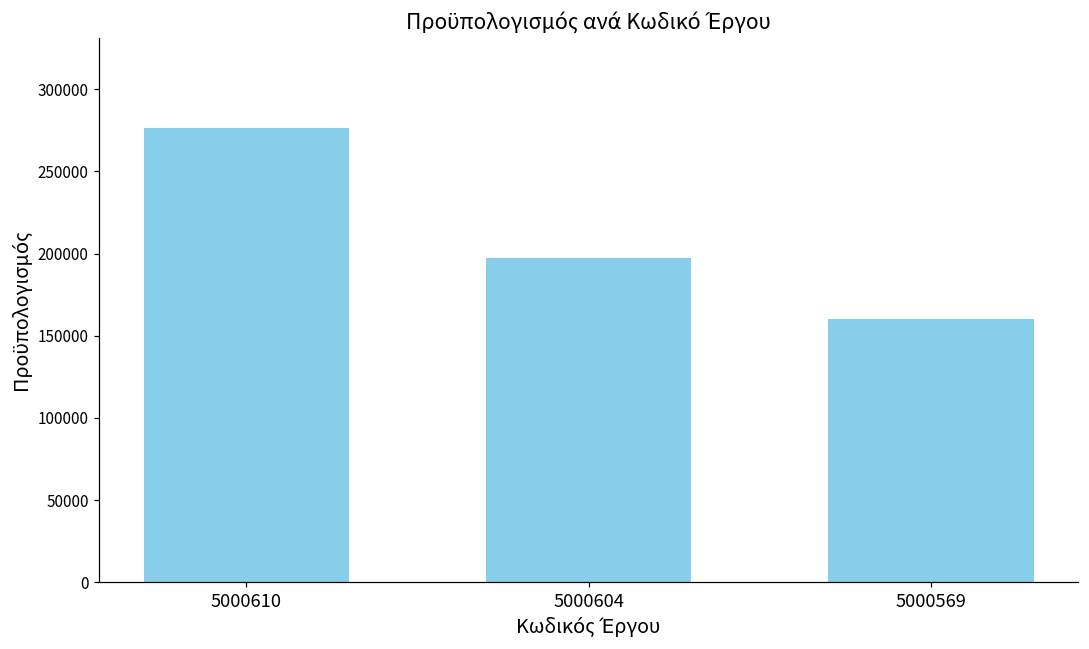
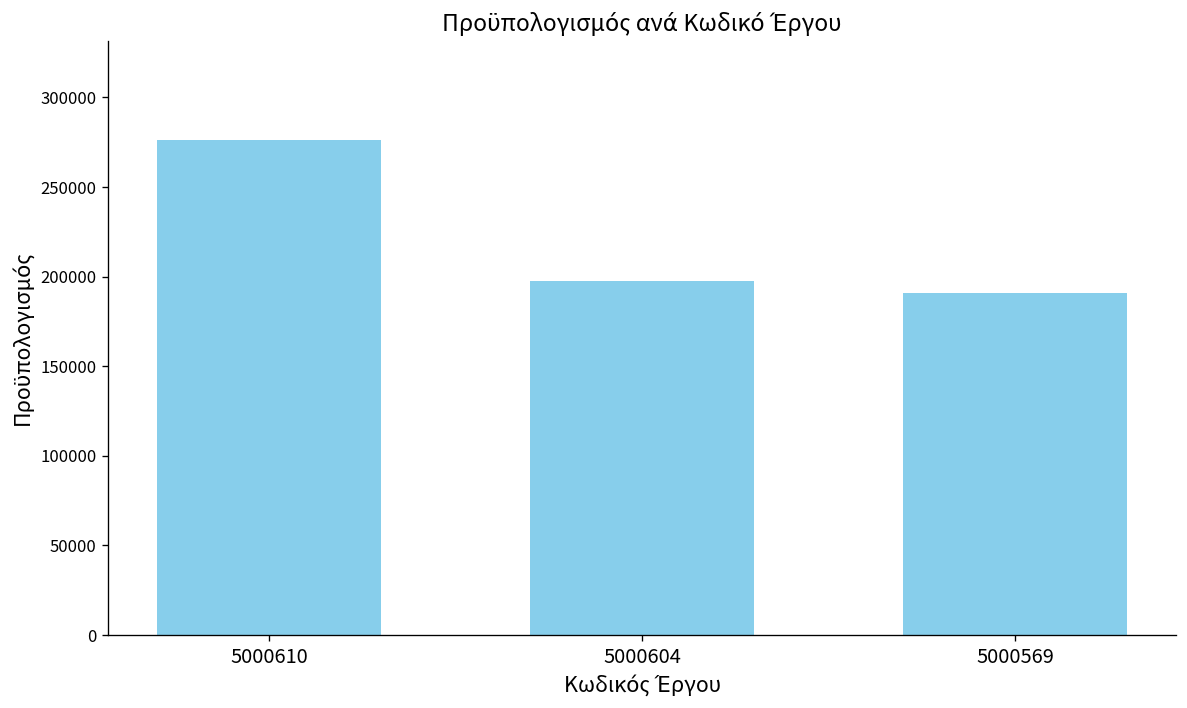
5000569: 160000 -> 191000
